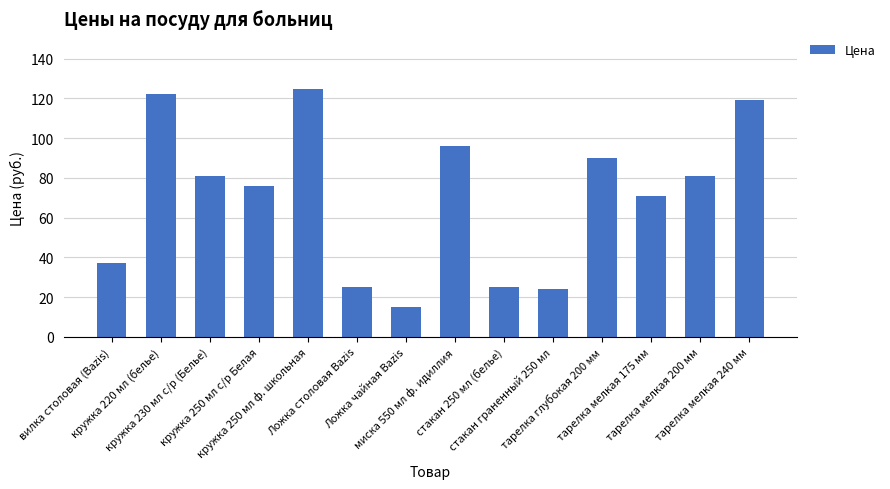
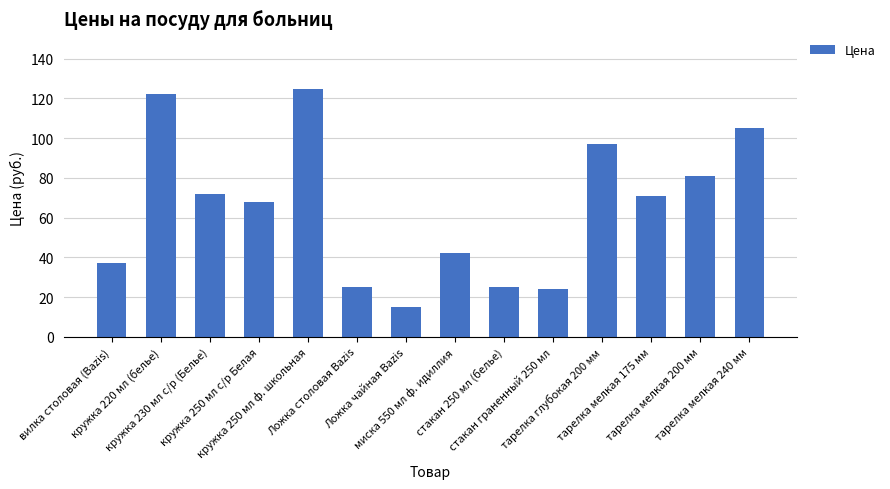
кружка 230 мл с/р (Белье): 81 -> 72
кружка 250 мл с/р Белая: 76 -> 68
миска 550 мл ф. идиллия: 96 -> 42
тарелка глубокая 200 мм: 90 -> 97
тарелка мелкая 240 мм: 119 -> 105
